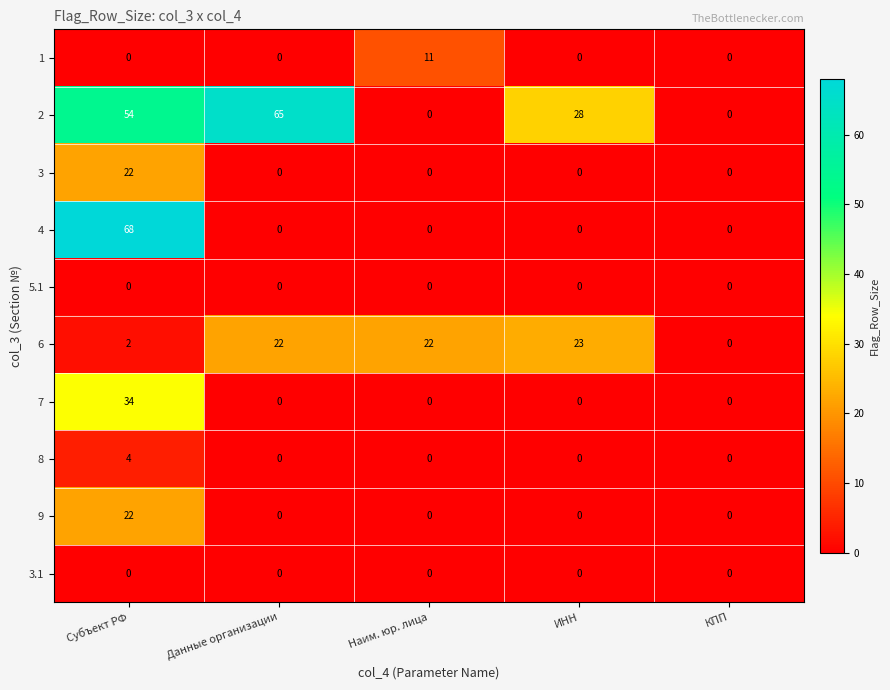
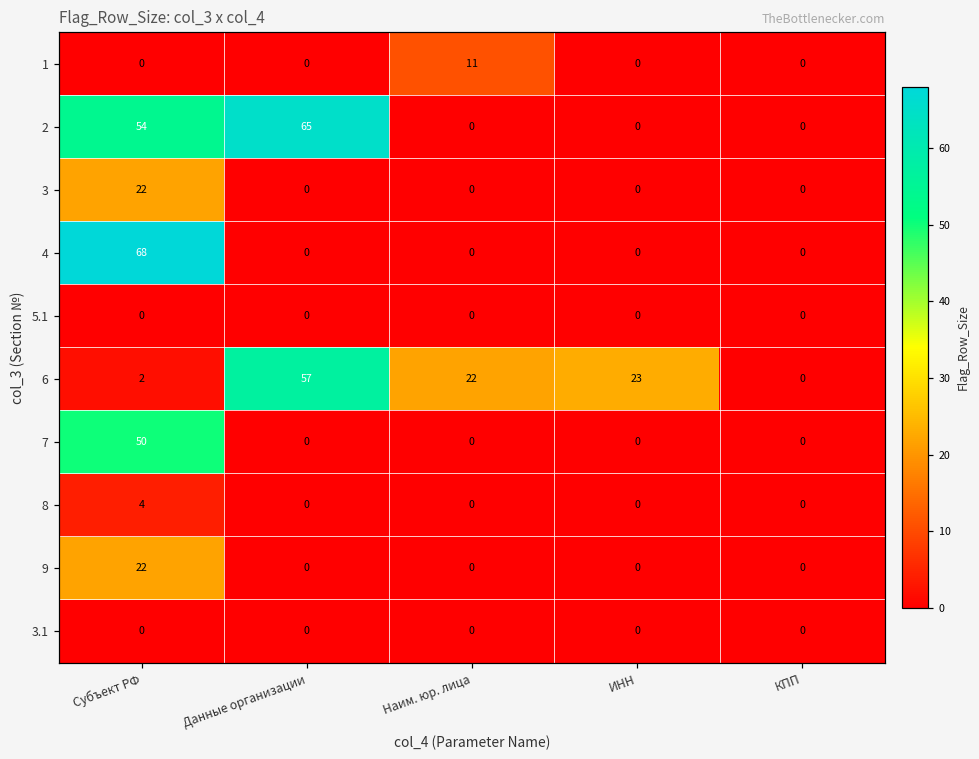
2, ИНН: 28 -> 0
6, Данные организации: 22 -> 57
7, Субъект РФ: 34 -> 50
